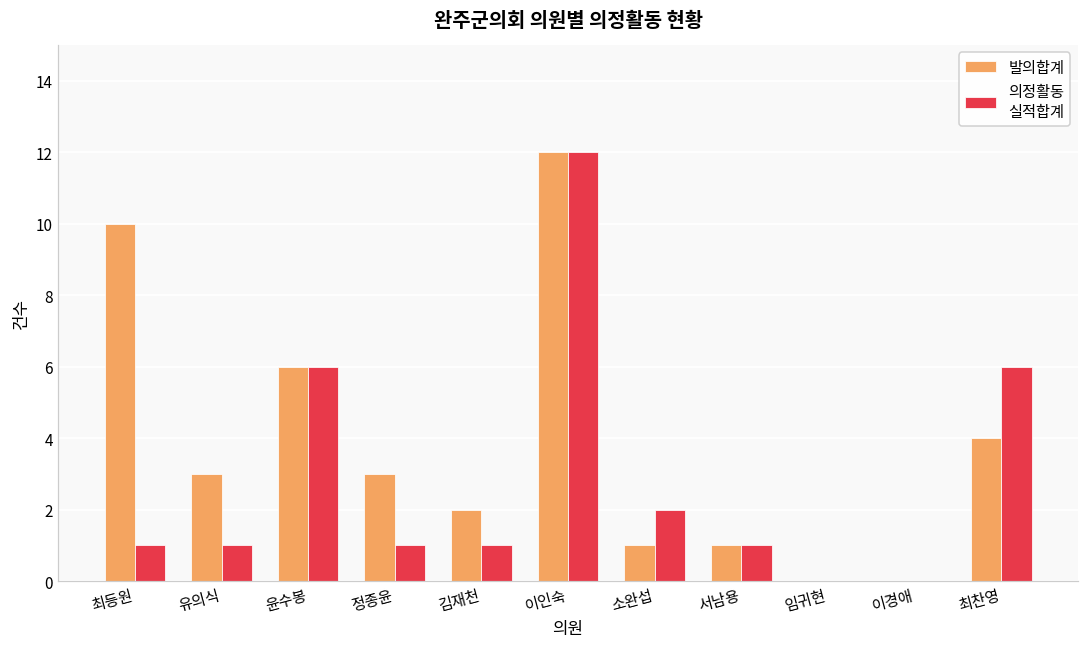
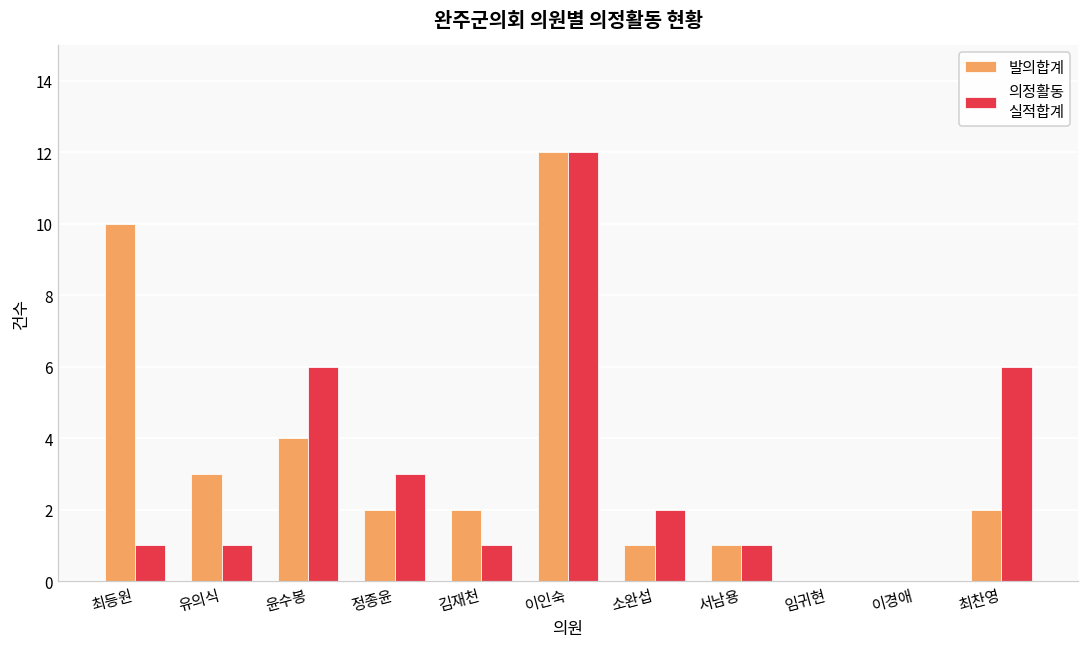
발의합계, 윤수봉: 6 -> 4
발의합계, 정종윤: 3 -> 2
의정활동 실적합계, 정종윤: 1 -> 3
발의합계, 최찬영: 4 -> 2
